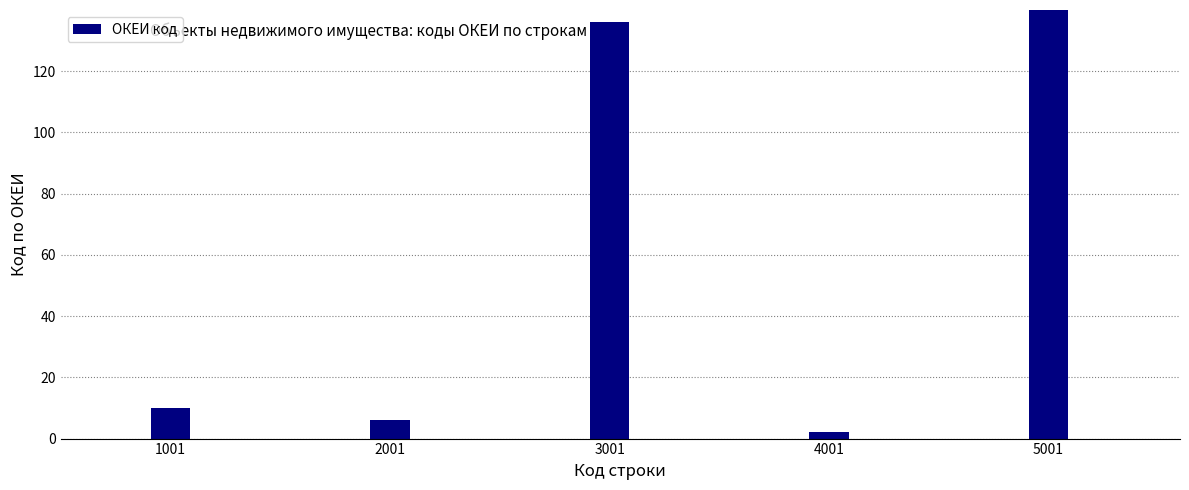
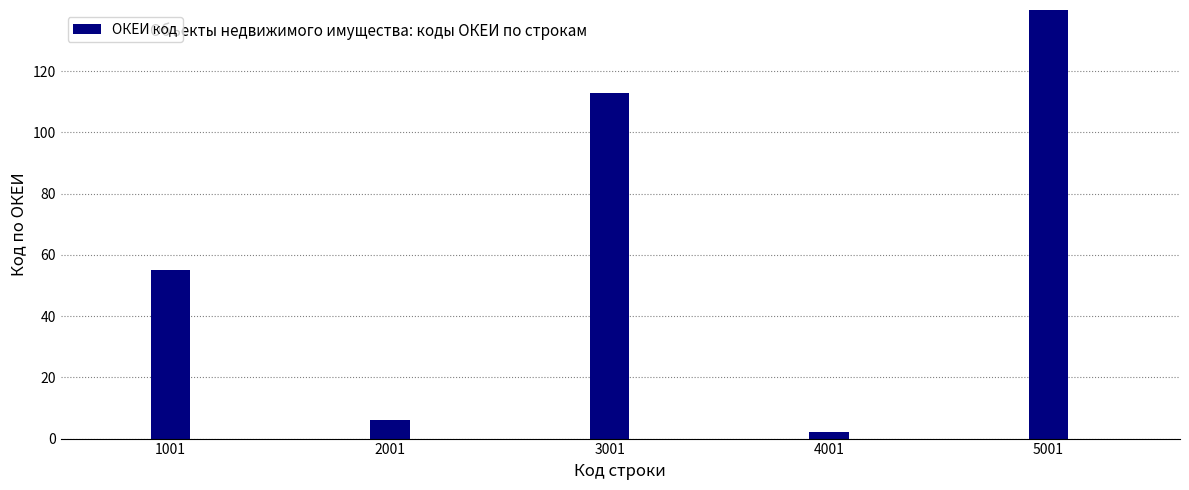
1001: 10 -> 55
3001: 136 -> 113
